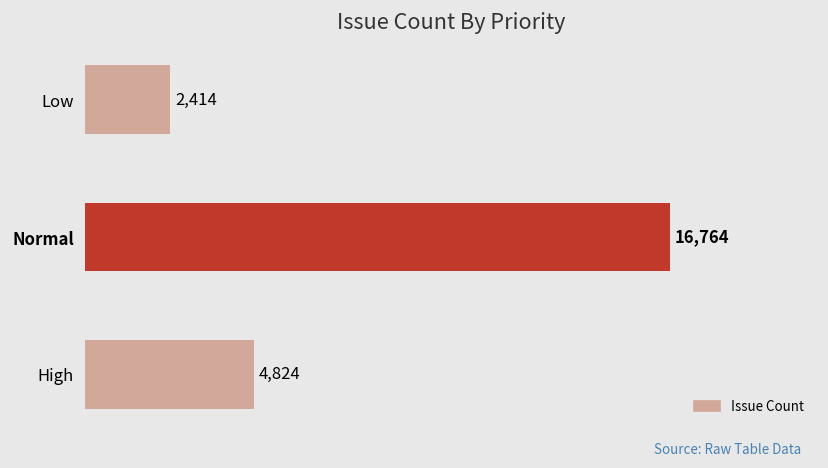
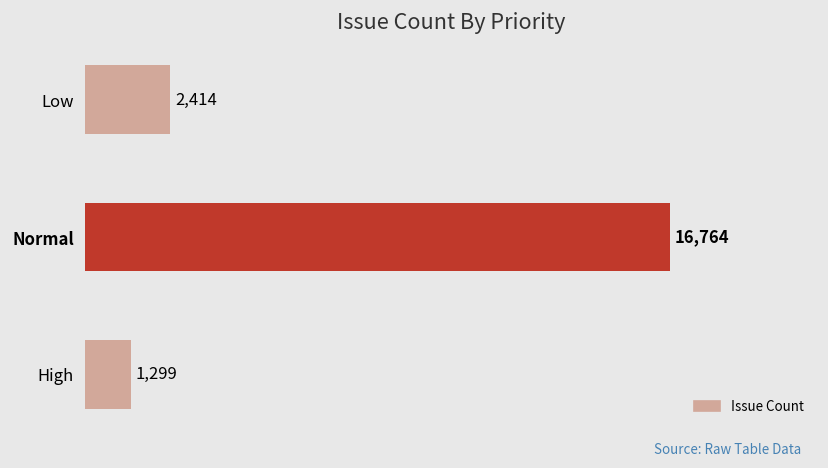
High: 4,824 -> 1,299
